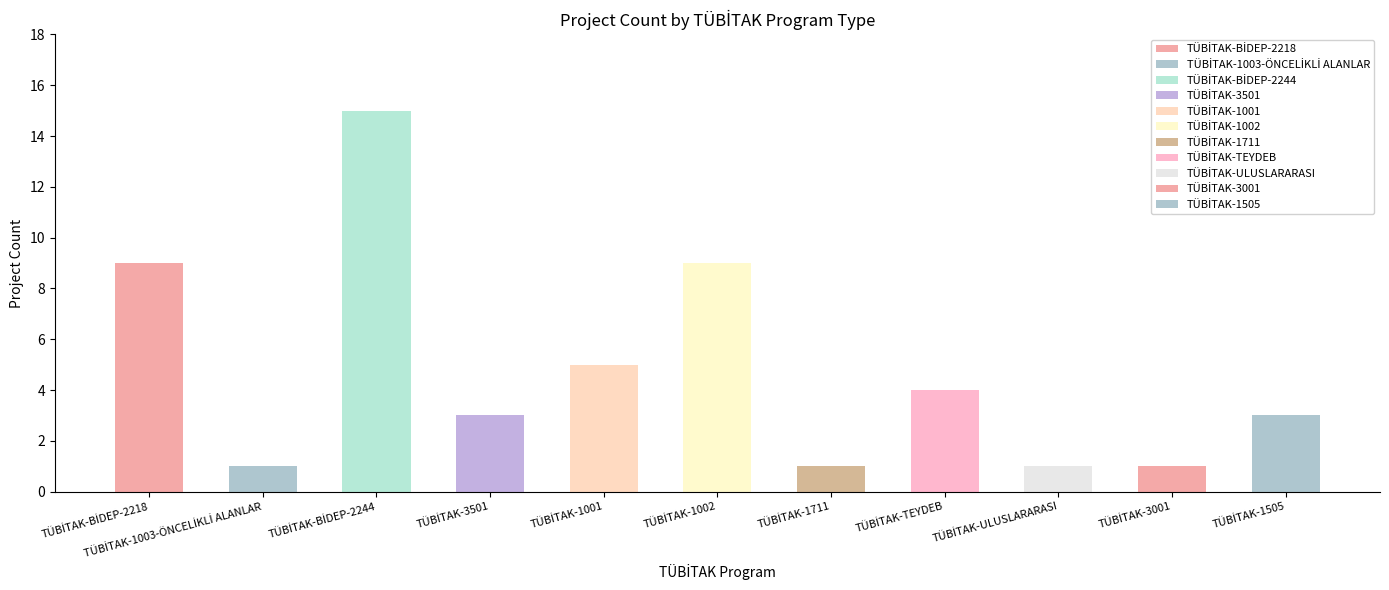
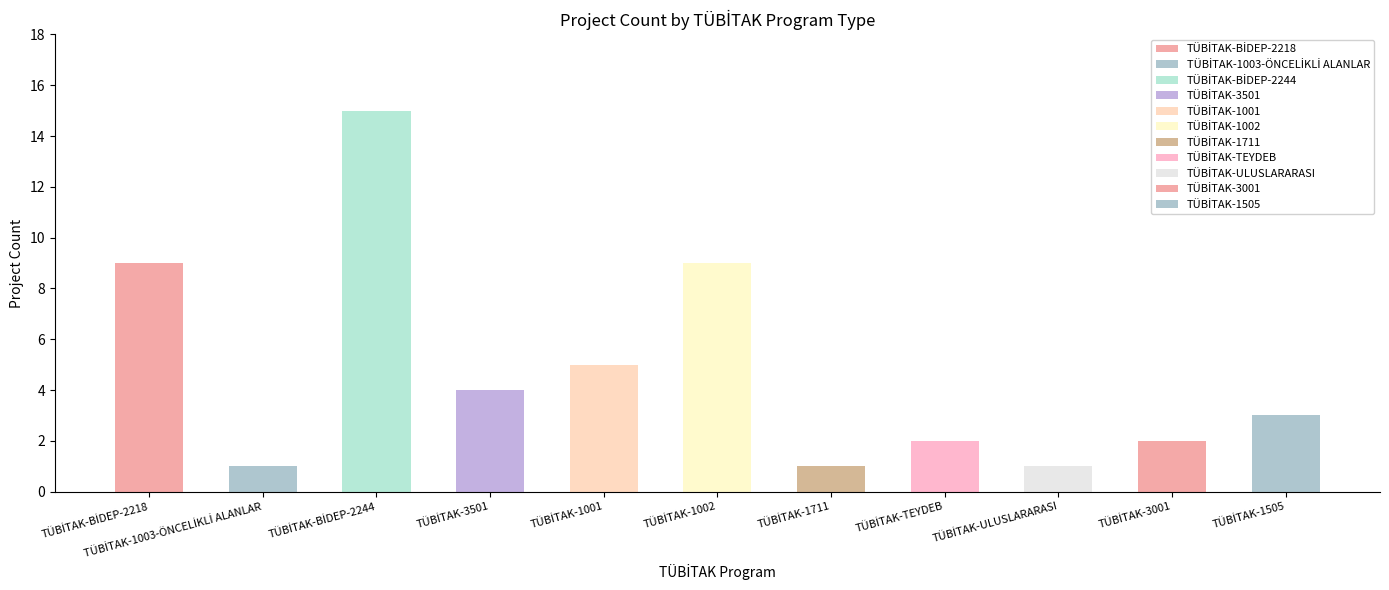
TÜBİTAK-3501: 3 -> 4
TÜBİTAK-TEYDEB: 4 -> 2
TÜBİTAK-3001: 1 -> 2
